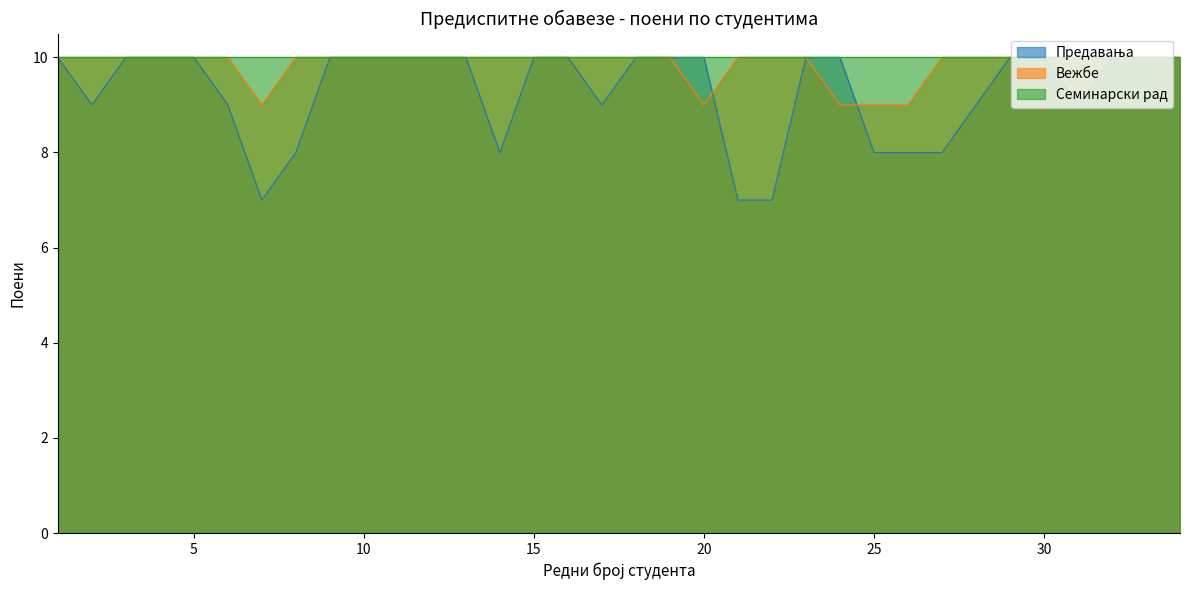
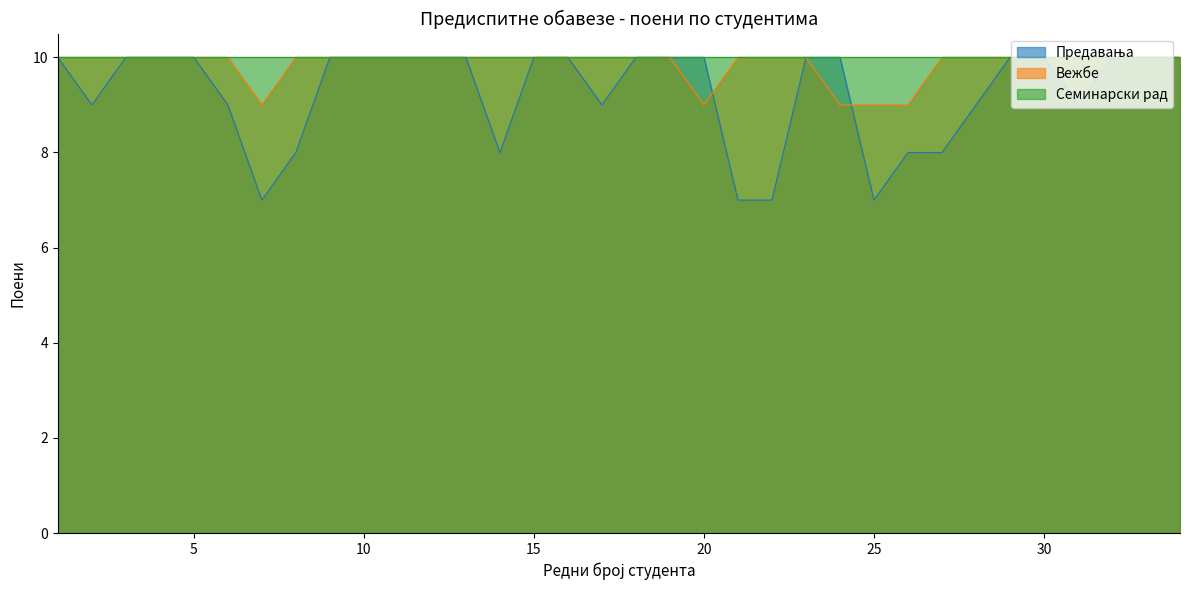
Предавања, 25: 8 -> 7
